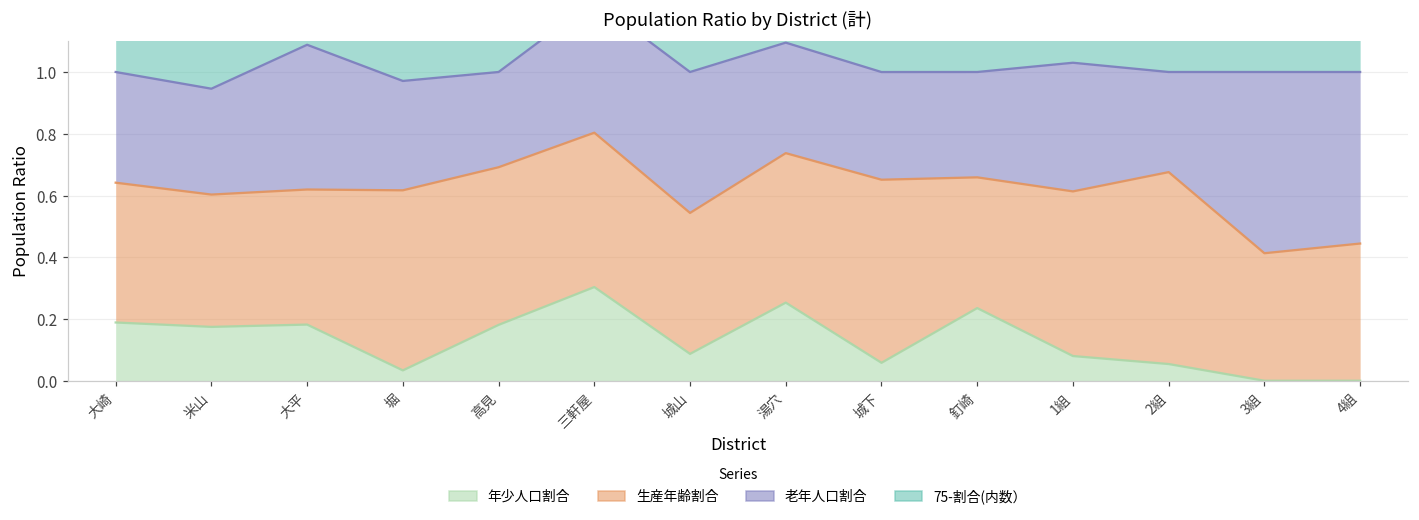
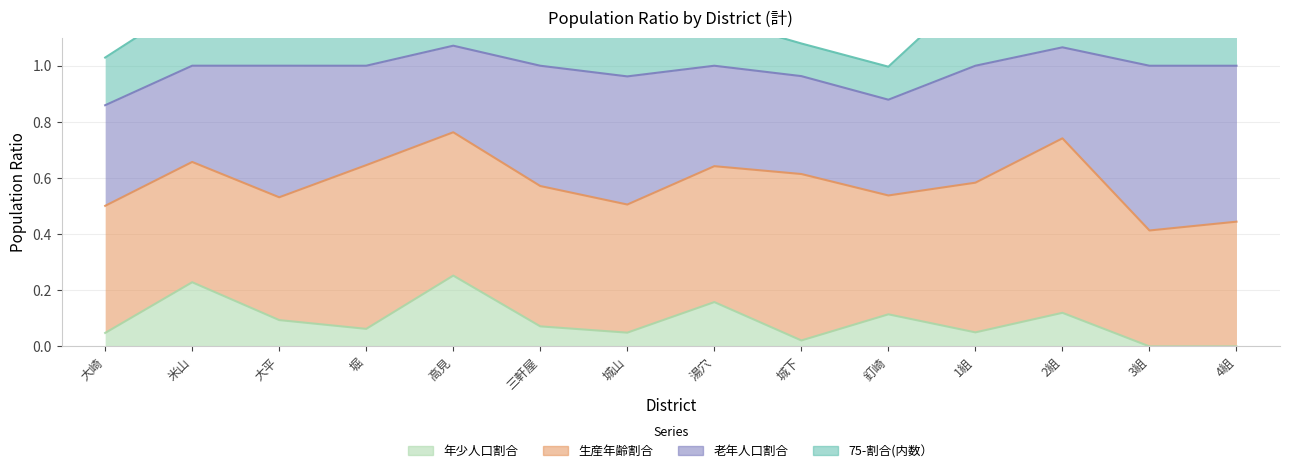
年少人口割合, 大崎: 0.19 -> 0.05
年少人口割合, 米山: 0.17 -> 0.23
年少人口割合, 大平: 0.18 -> 0.09
年少人口割合, 堀: 0.03 -> 0.06
年少人口割合, 高見: 0.18 -> 0.25
年少人口割合, 三軒屋: 0.30 -> 0.07
年少人口割合, 城山: 0.09 -> 0.05
年少人口割合, 湯穴: 0.25 -> 0.16
年少人口割合, 城下: 0.06 -> 0.02
年少人口割合, 釘崎: 0.24 -> 0.11
年少人口割合, 1組: 0.08 -> 0.05
年少人口割合, 2組: 0.05 -> 0.12
